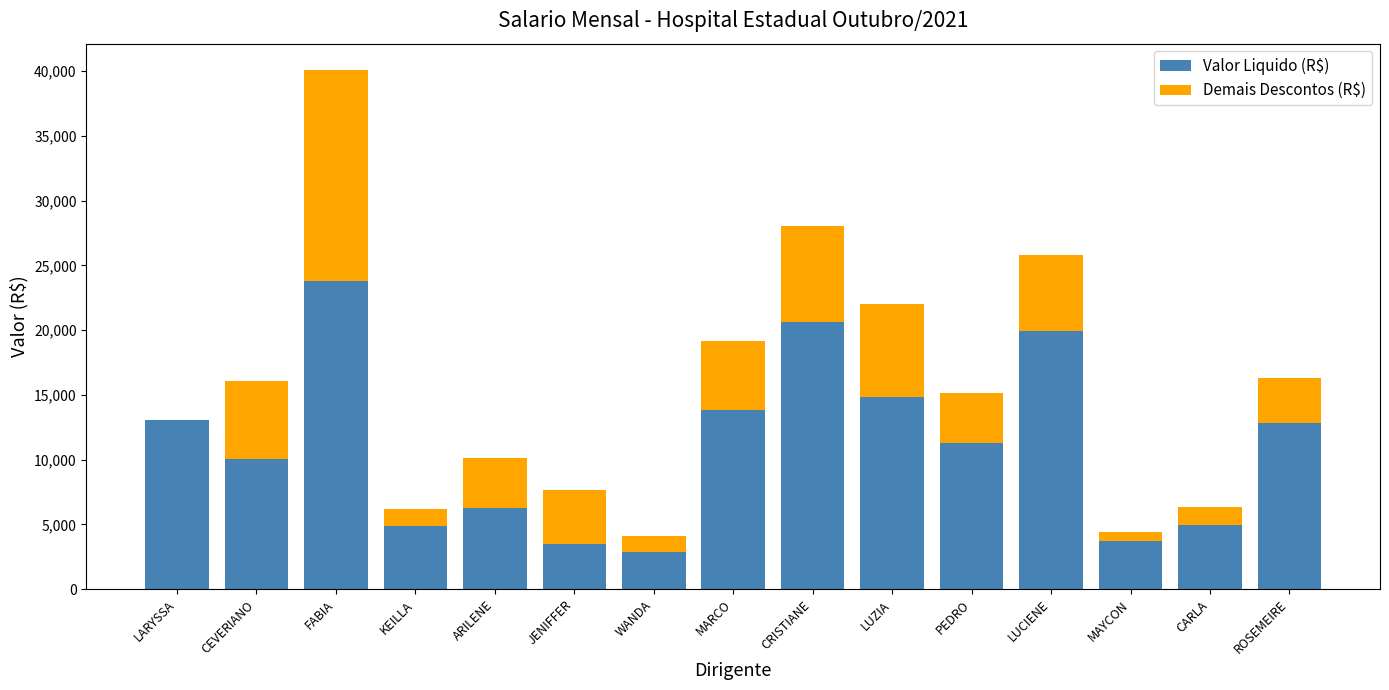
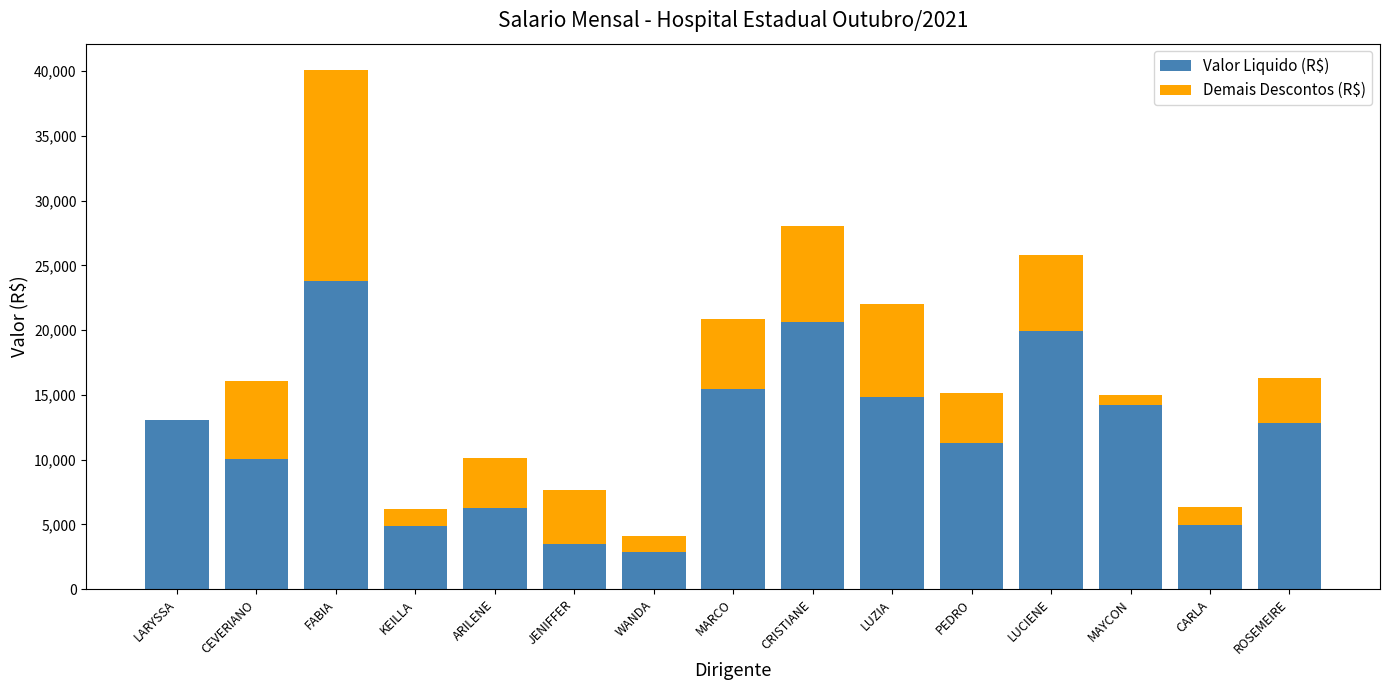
Valor Liquido (R$), MARCO: 13,800 -> 15,500
Valor Liquido (R$), MAYCON: 3,700 -> 14,200
